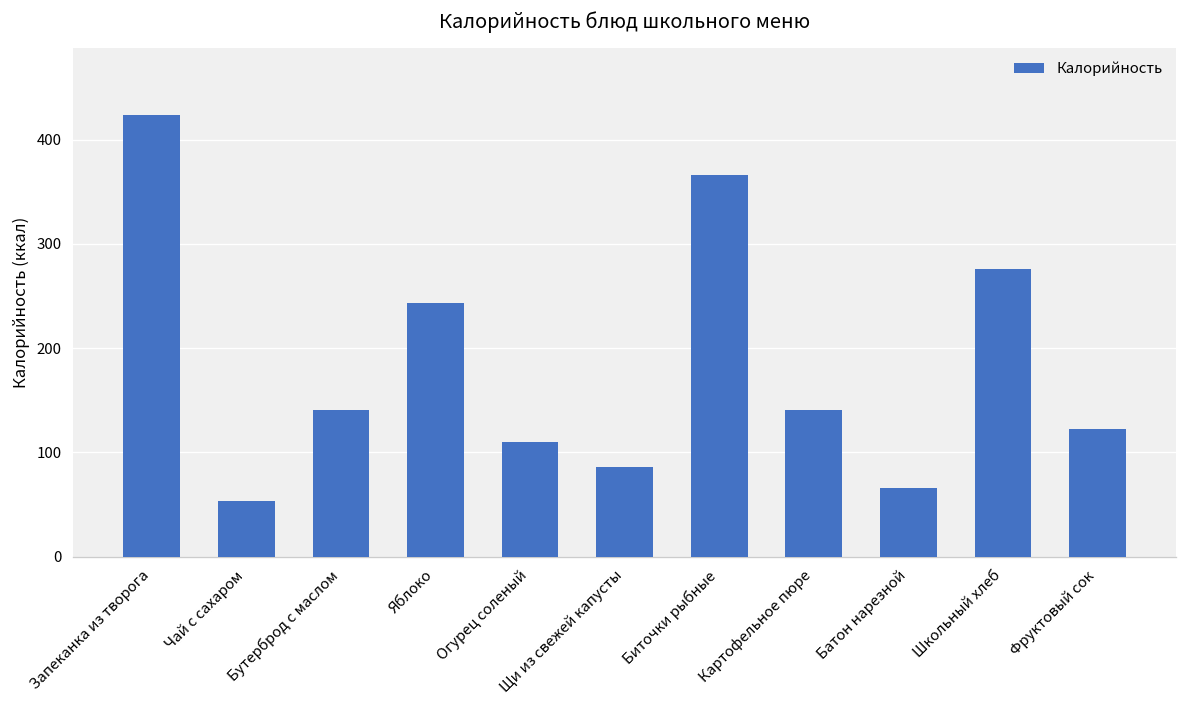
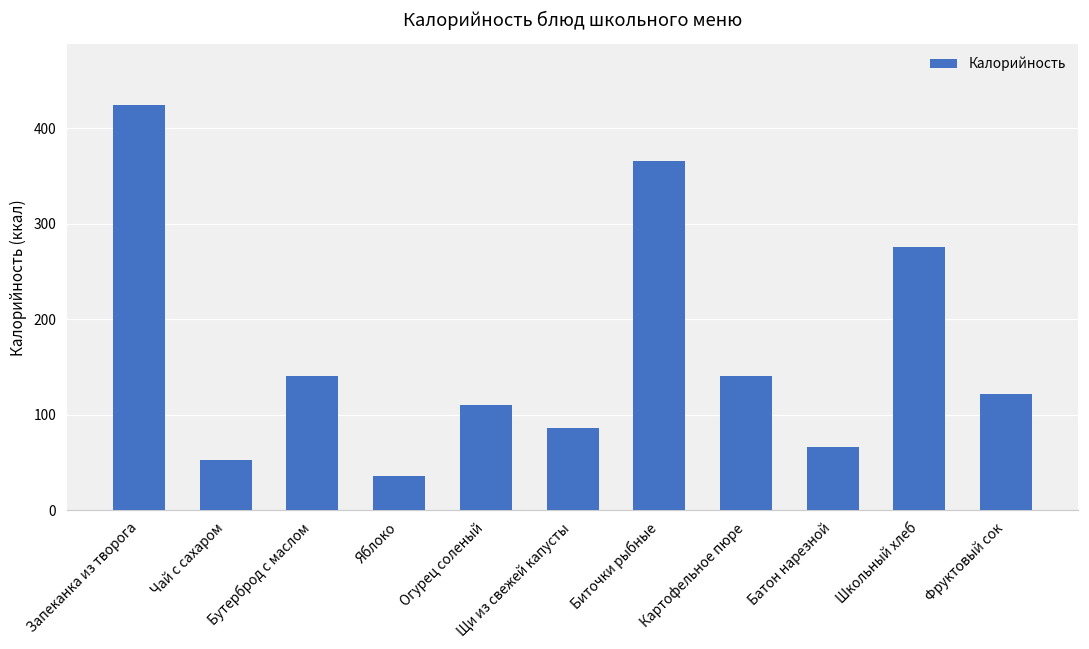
Яблоко: 240 -> 40
